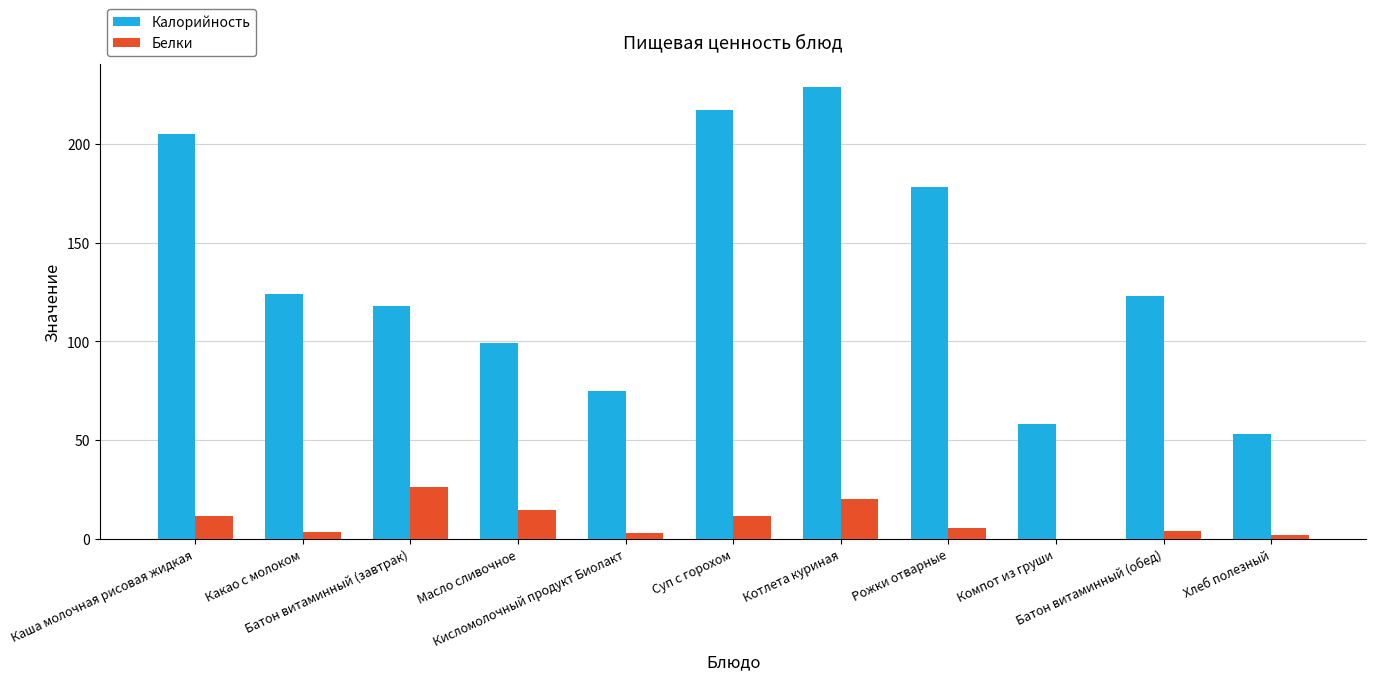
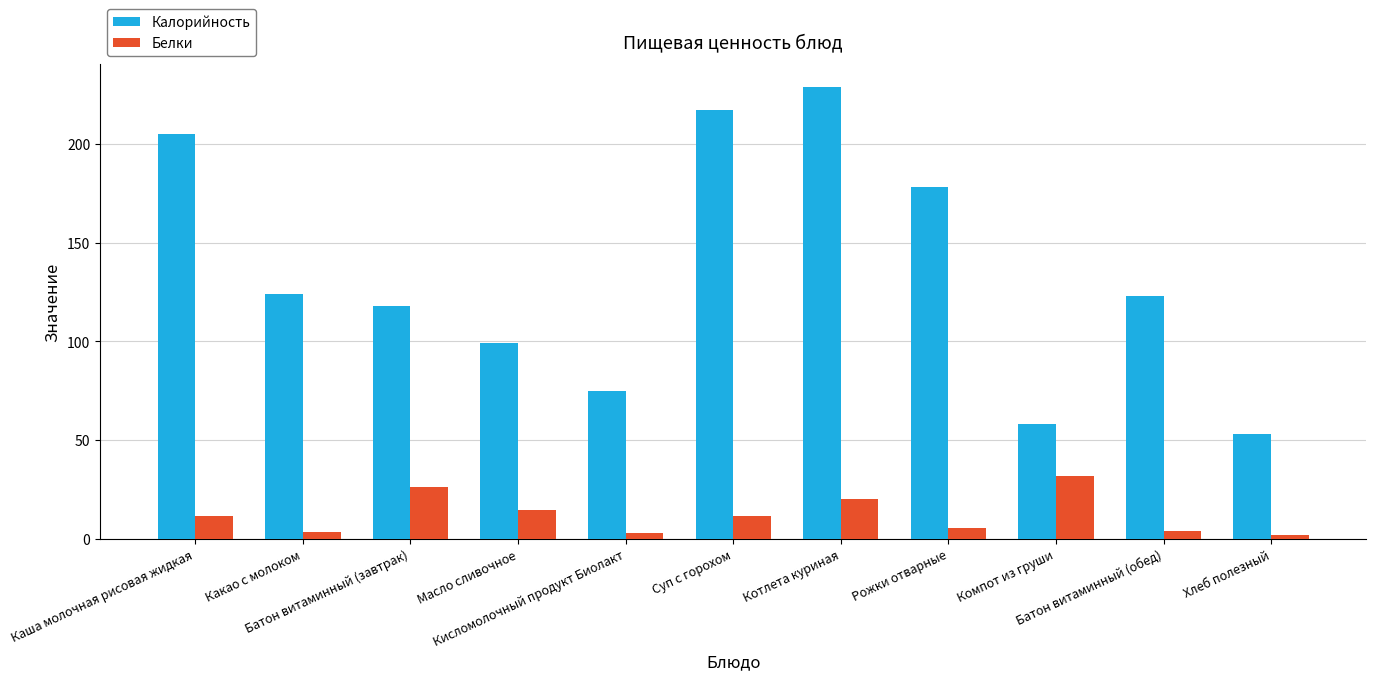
Белки, Компот из груши: 0 -> 32
